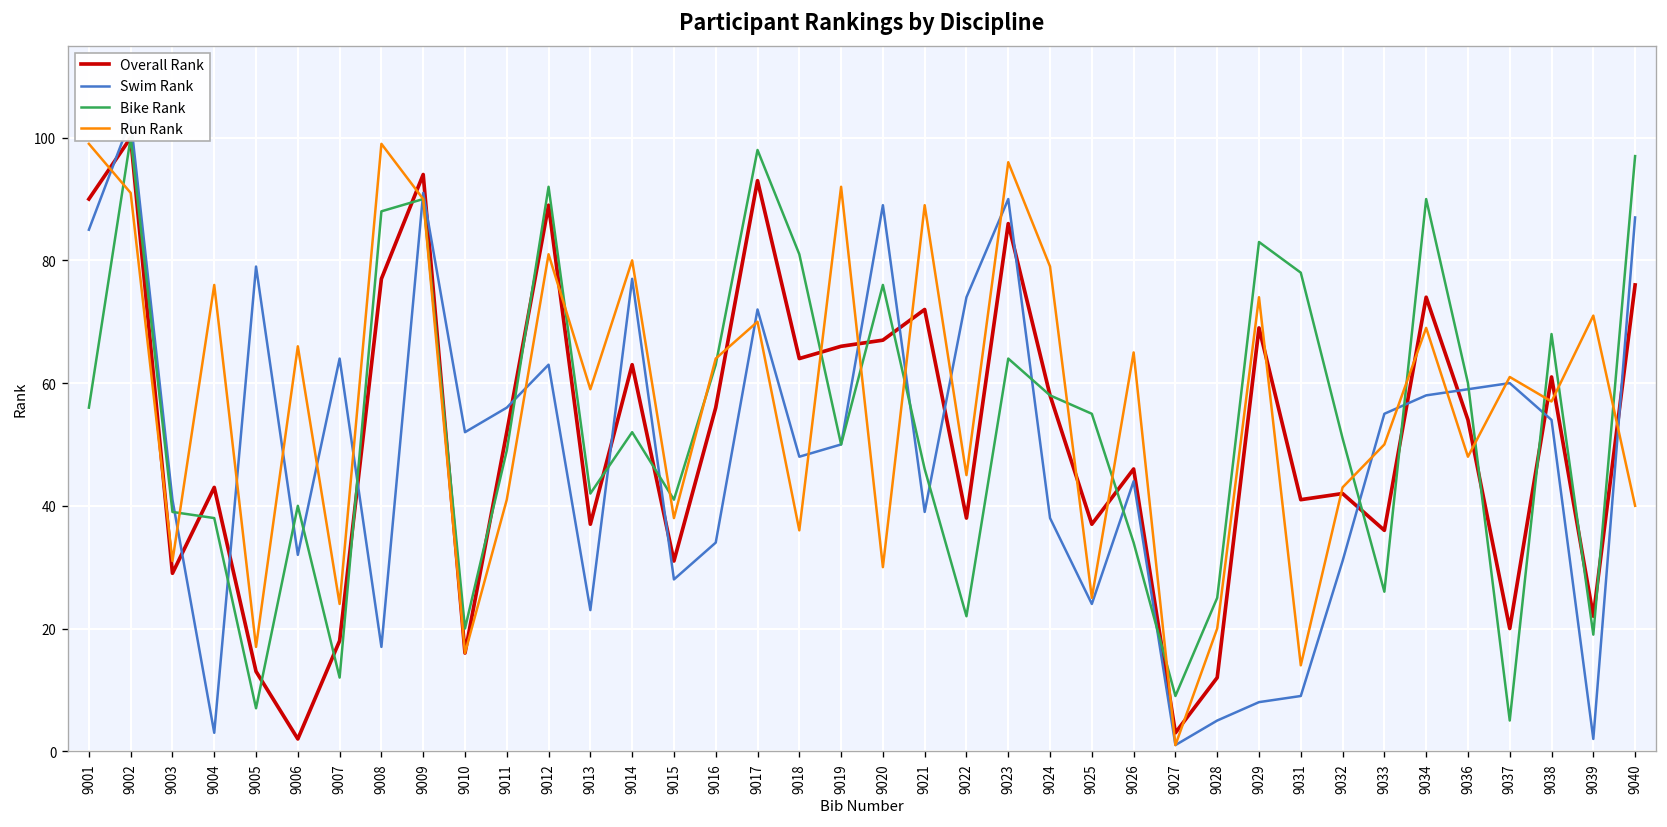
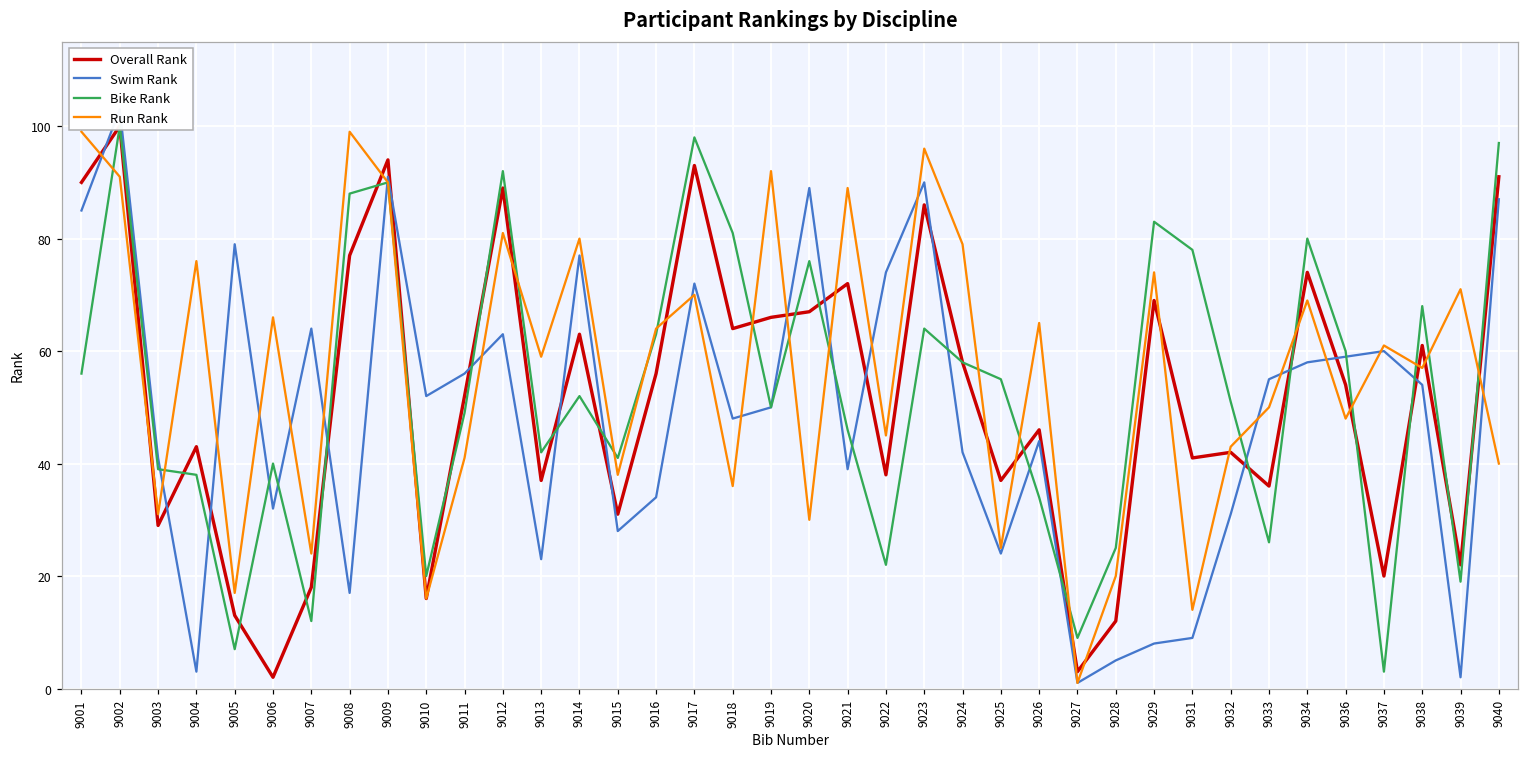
Swim Rank, 9024: 38 -> 42
Bike Rank, 9034: 90 -> 80
Bike Rank, 9037: 5 -> 3
Overall Rank, 9040: 76 -> 91
